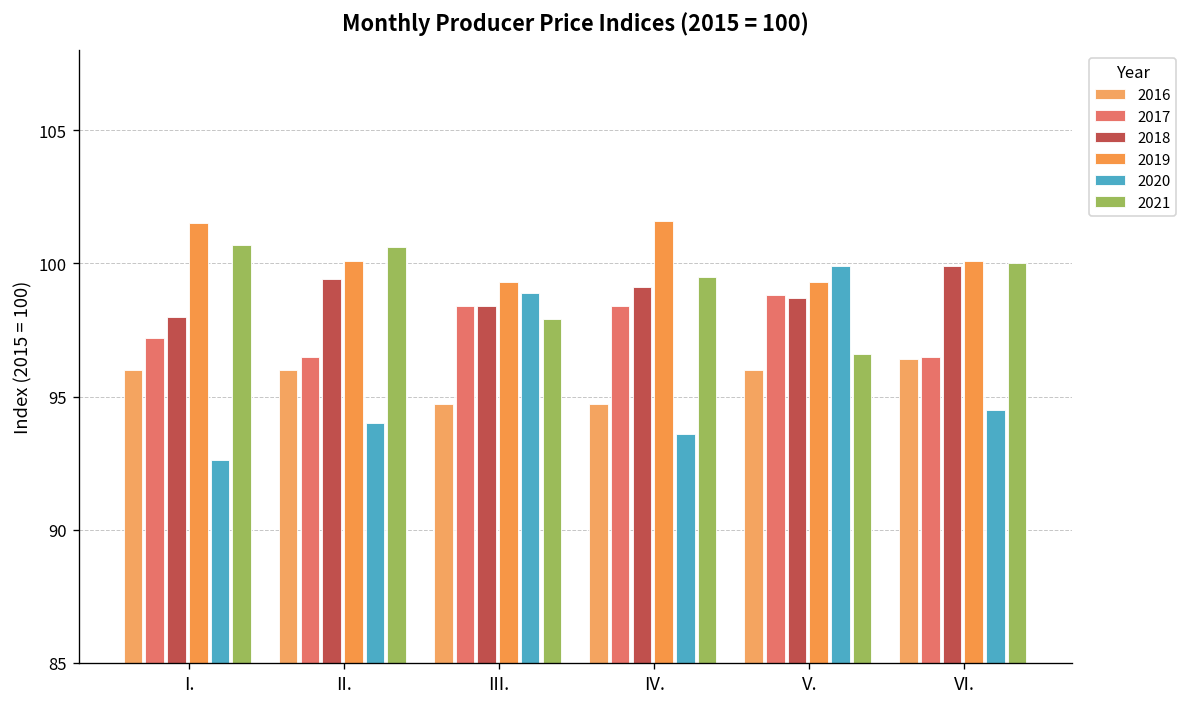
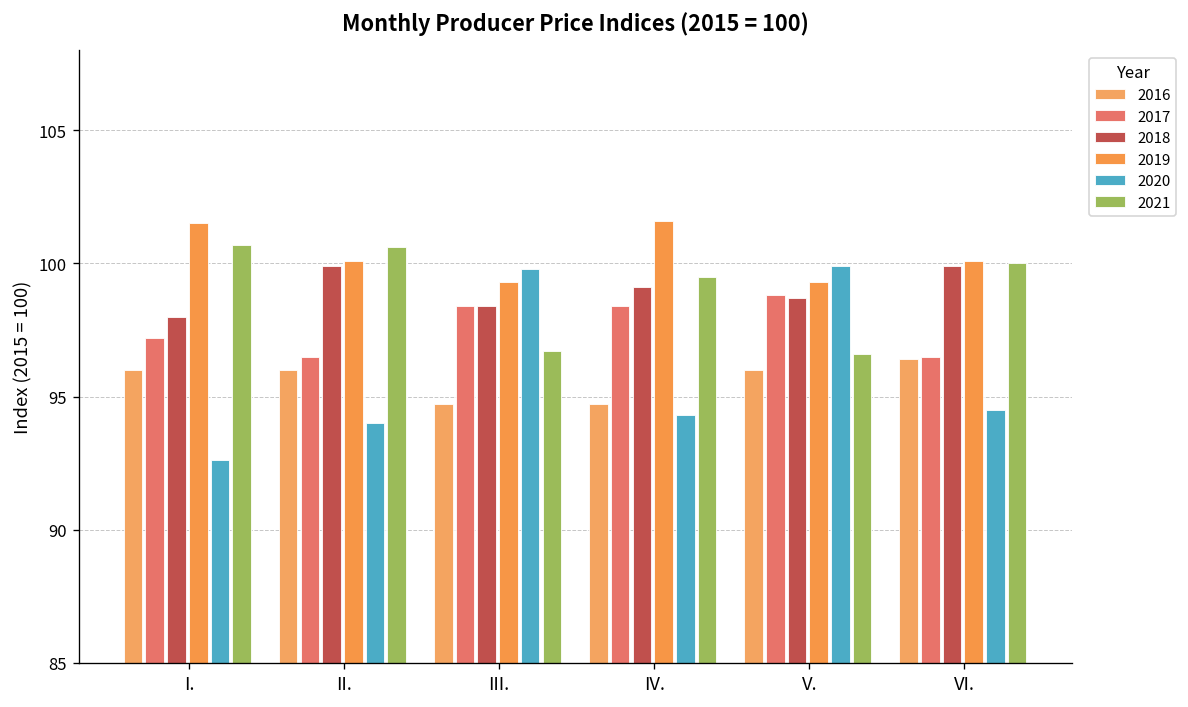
2018, II.: 99.4 -> 99.9
2020, III.: 98.9 -> 99.8
2021, III.: 97.9 -> 96.7
2020, IV.: 93.6 -> 94.3
